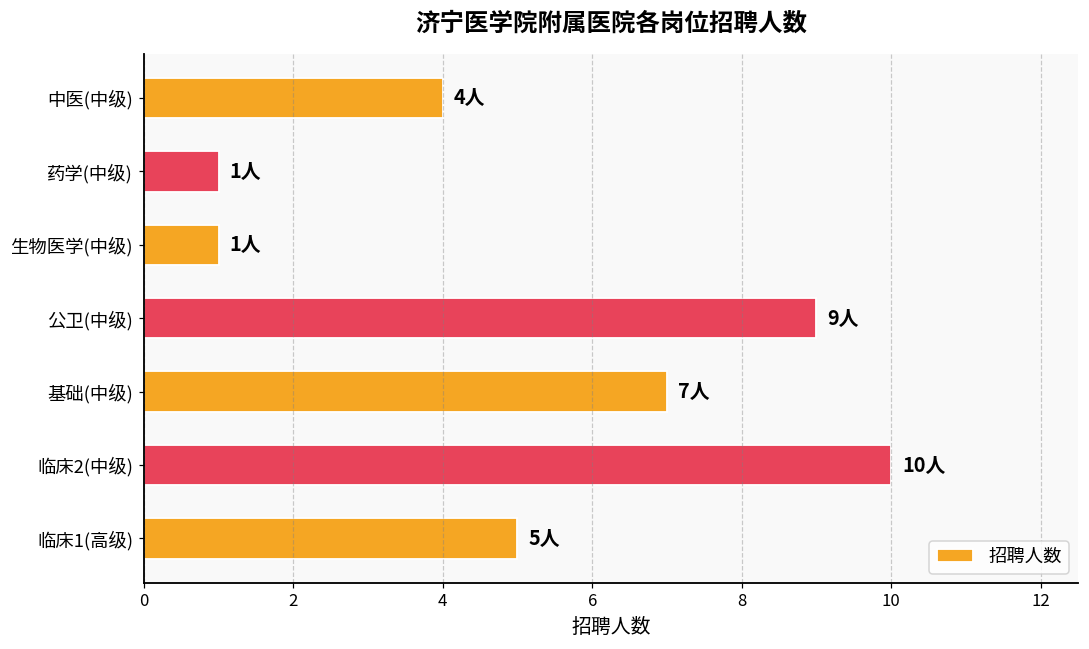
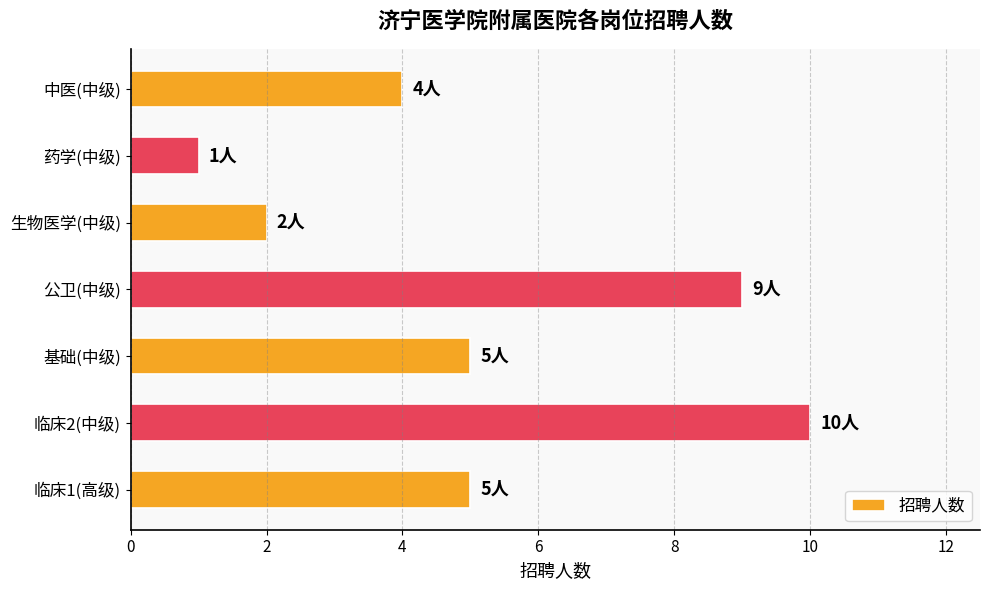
生物医学(中级): 1人 -> 2人
基础(中级): 7人 -> 5人
